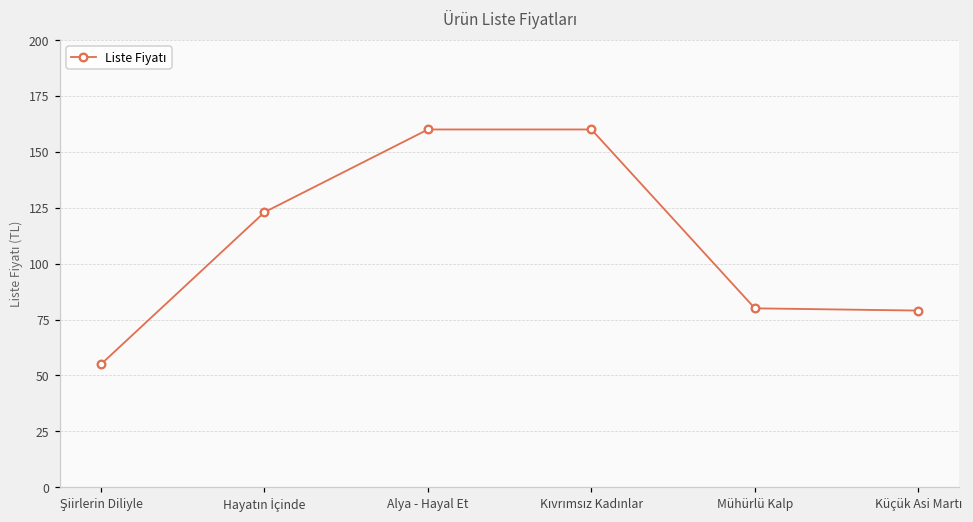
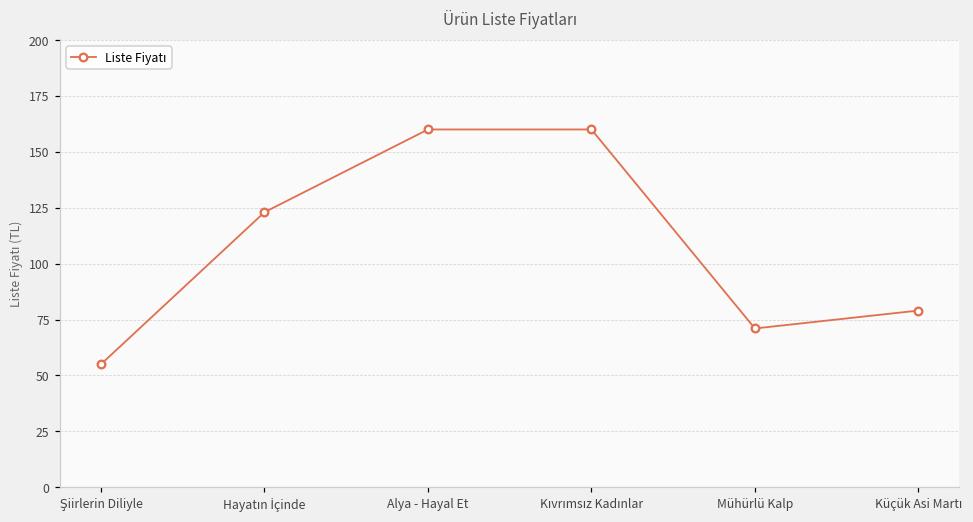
Mühürlü Kalp: 80 -> 71
